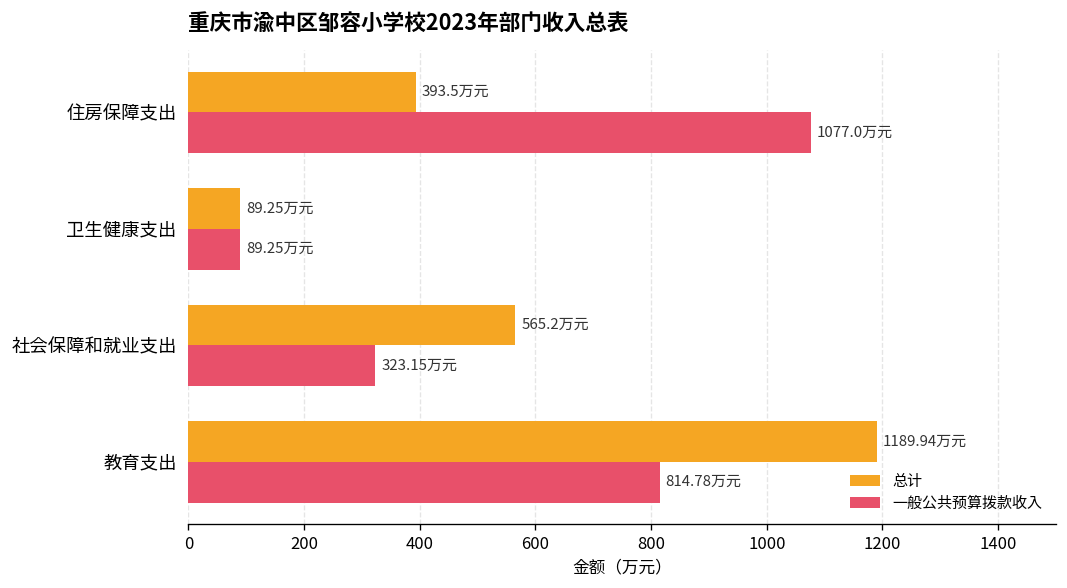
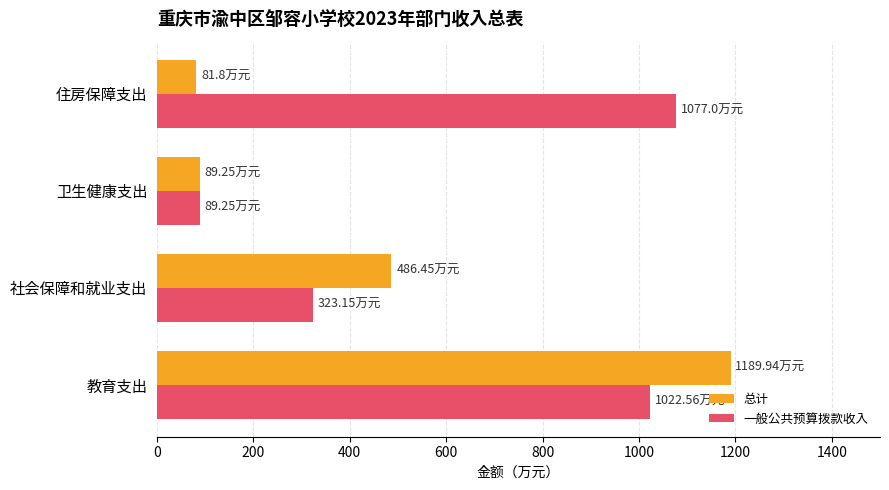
总计, 住房保障支出: 393.5 -> 81.8
总计, 社会保障和就业支出: 565.2 -> 486.45
一般公共预算拨款收入, 教育支出: 814.78 -> 1022.56
